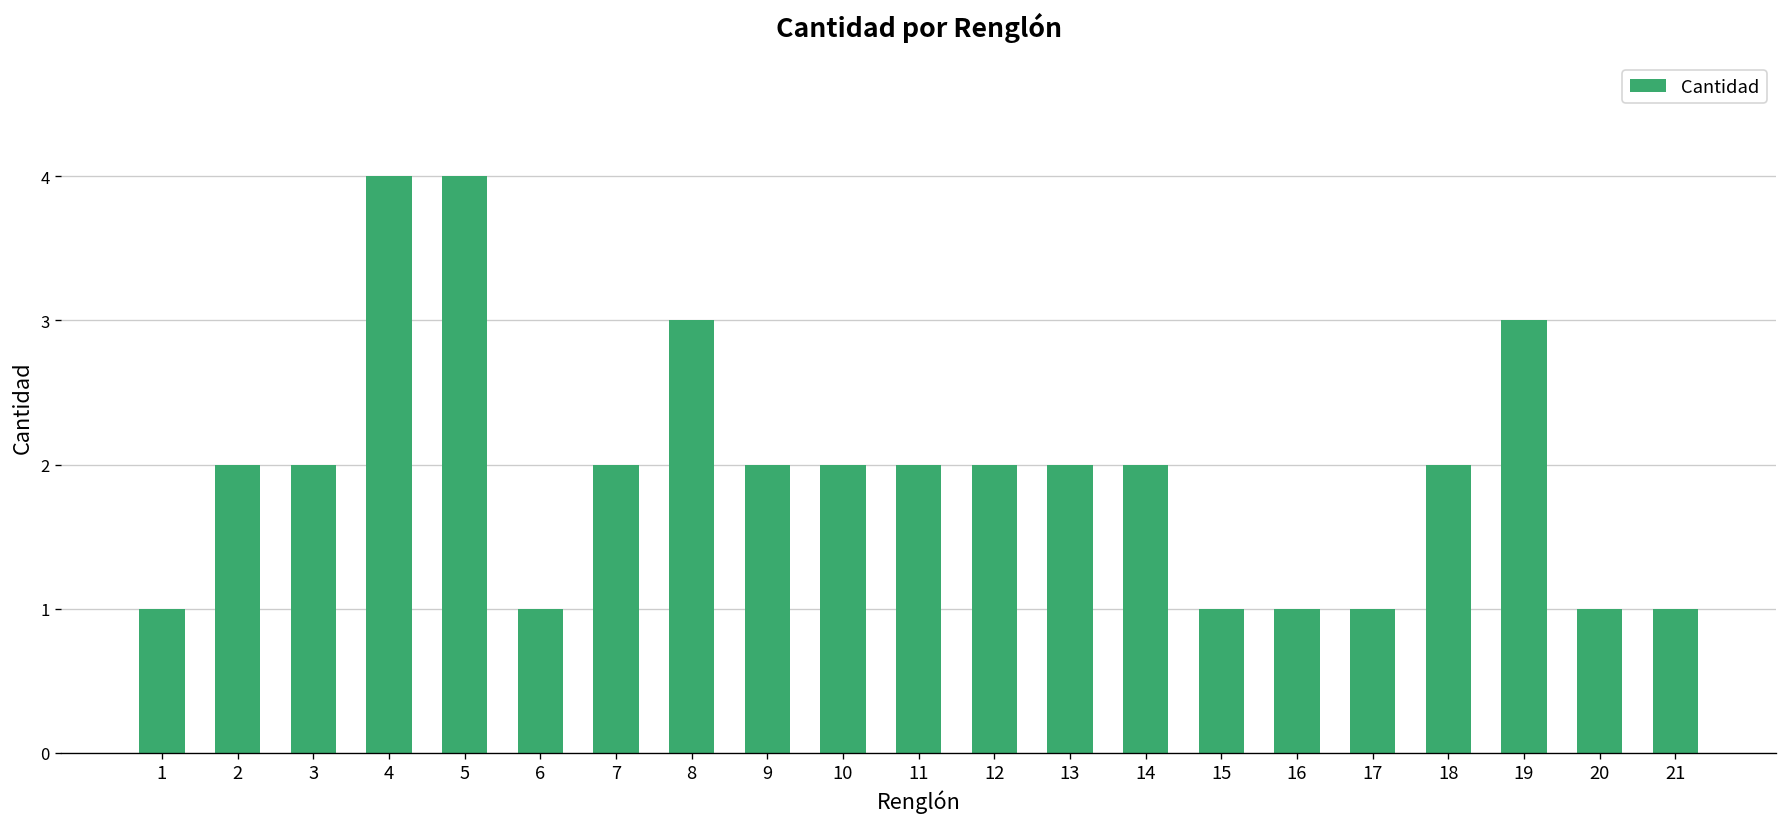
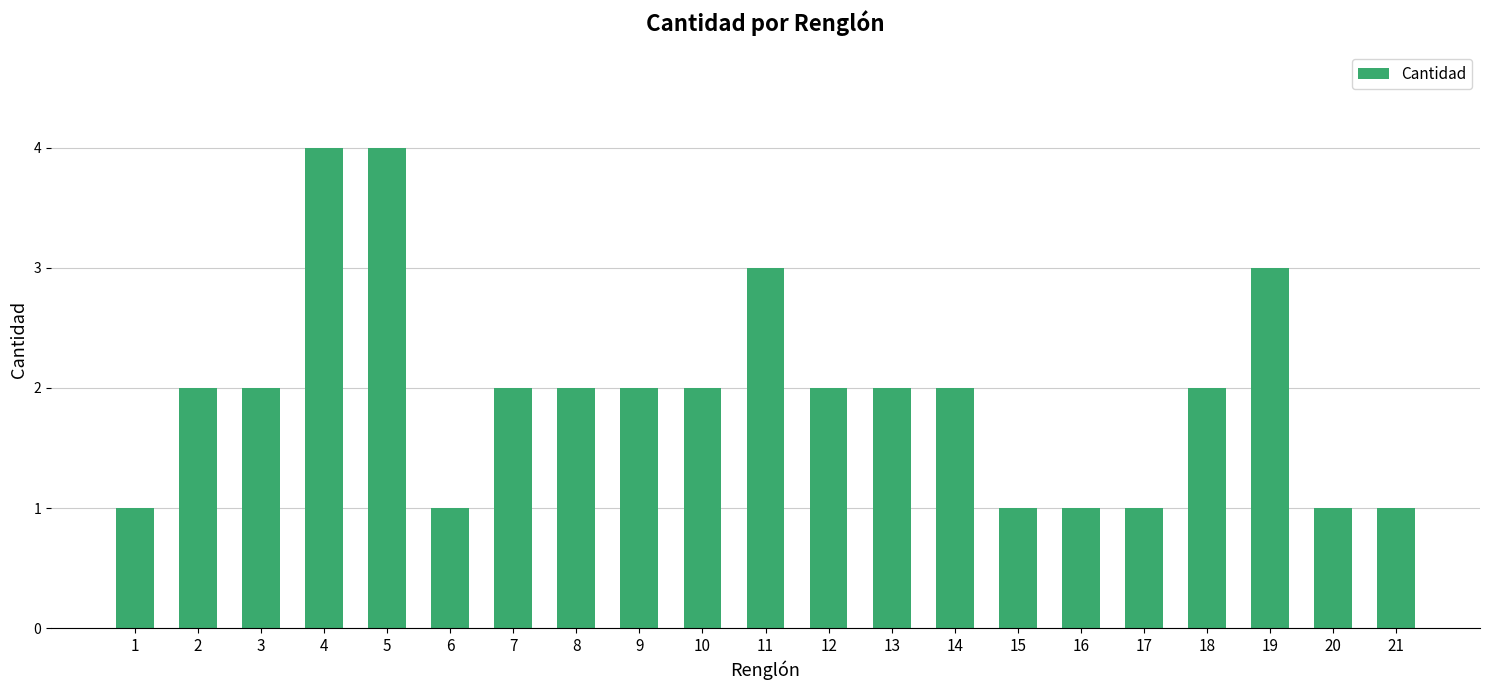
8: 3 -> 2
11: 2 -> 3
